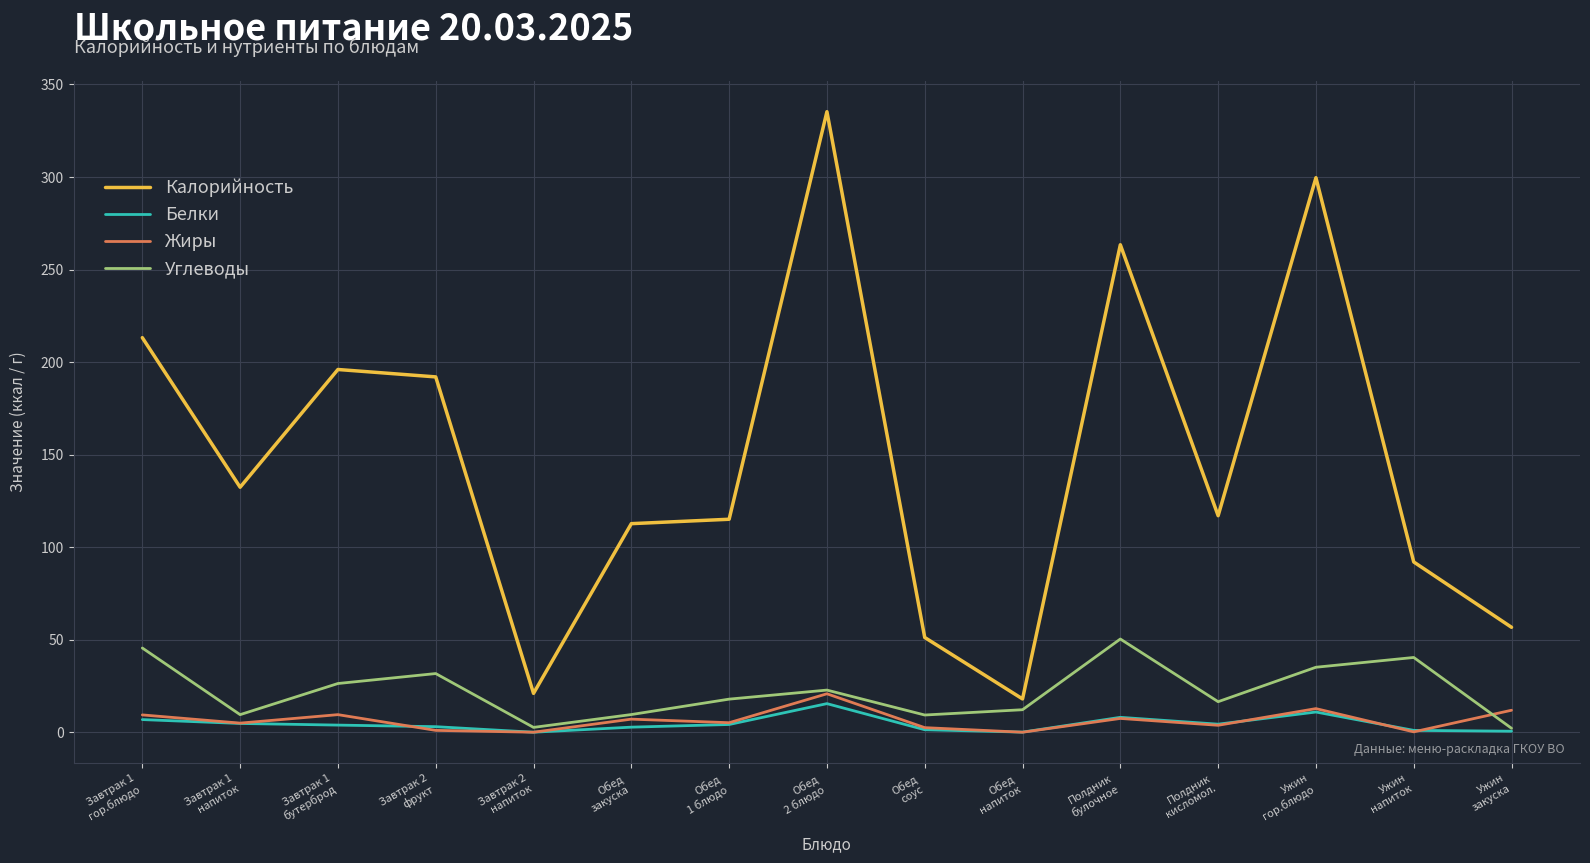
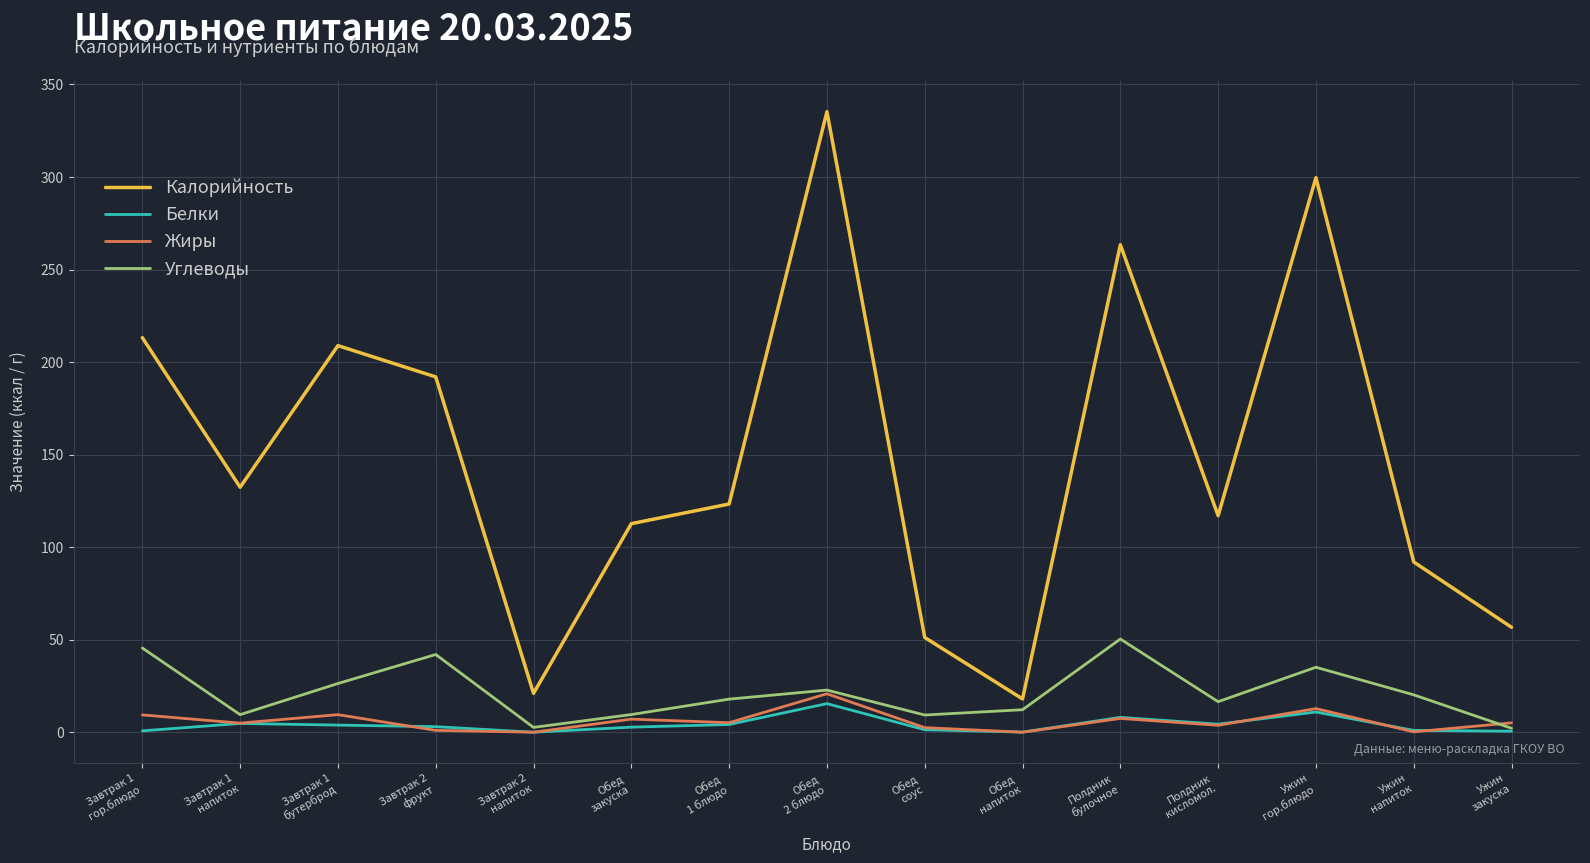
Белки, Завтрак 1 гор.блюдо: 7 -> 1
Калорийность, Завтрак 1 бутерброд: 196 -> 209
Углеводы, Завтрак 2 фрукт: 32 -> 42
Калорийность, Обед 1 блюдо: 115 -> 123
Углеводы, Ужин напиток: 40 -> 20
Жиры, Ужин закуска: 12 -> 5
